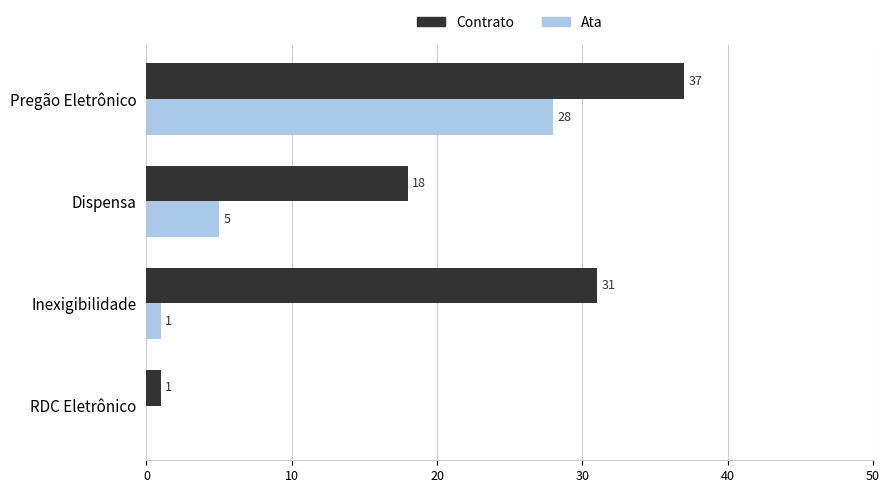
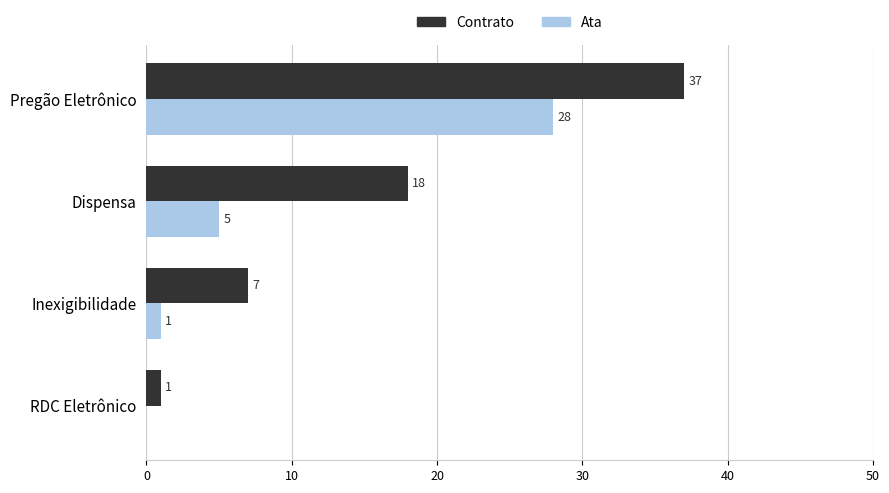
Contrato, Inexigibilidade: 31 -> 7
